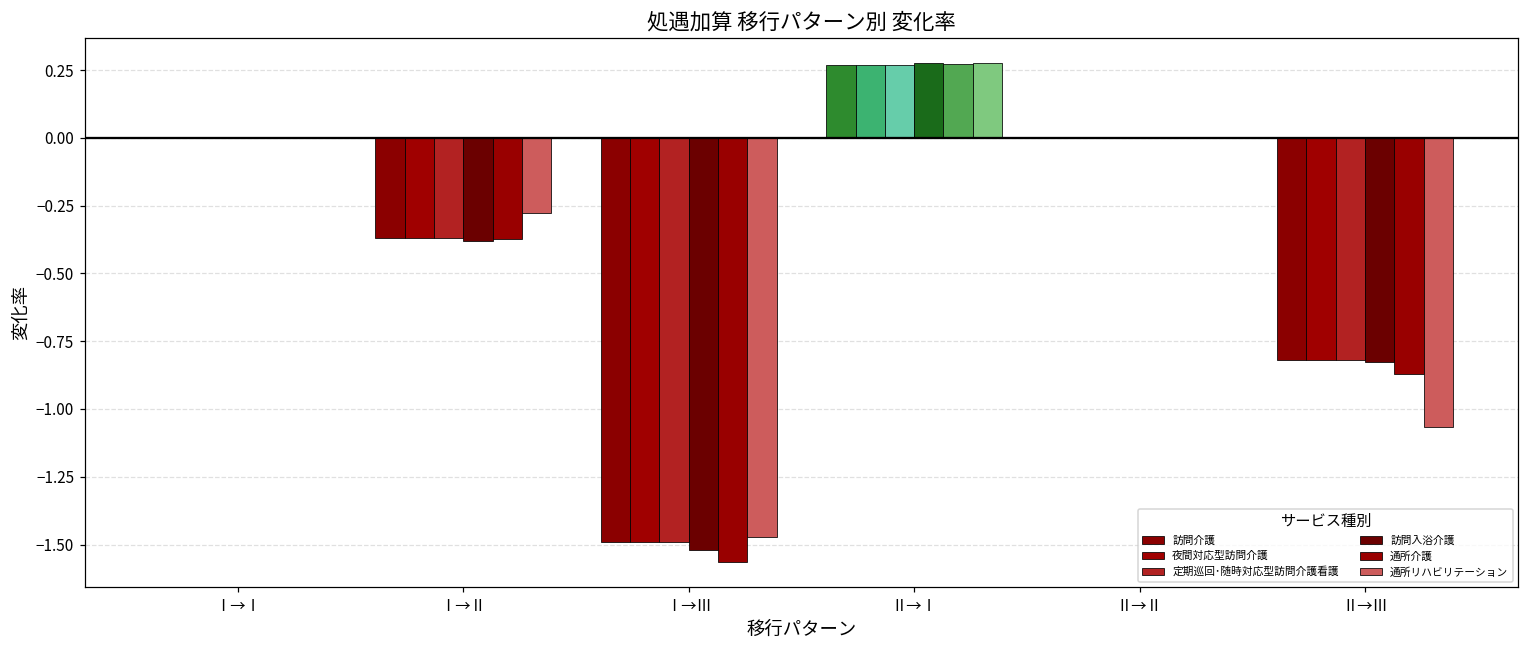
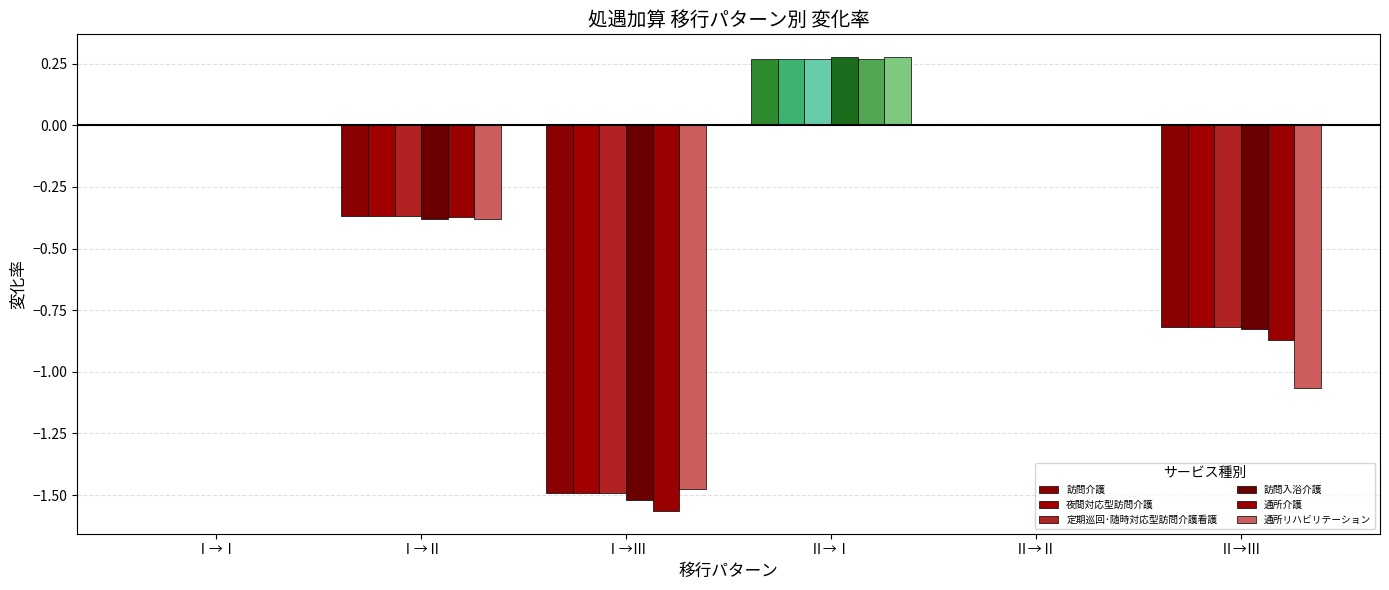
通所リハビリテーション, Ⅰ→Ⅱ: -0.28 -> -0.38
